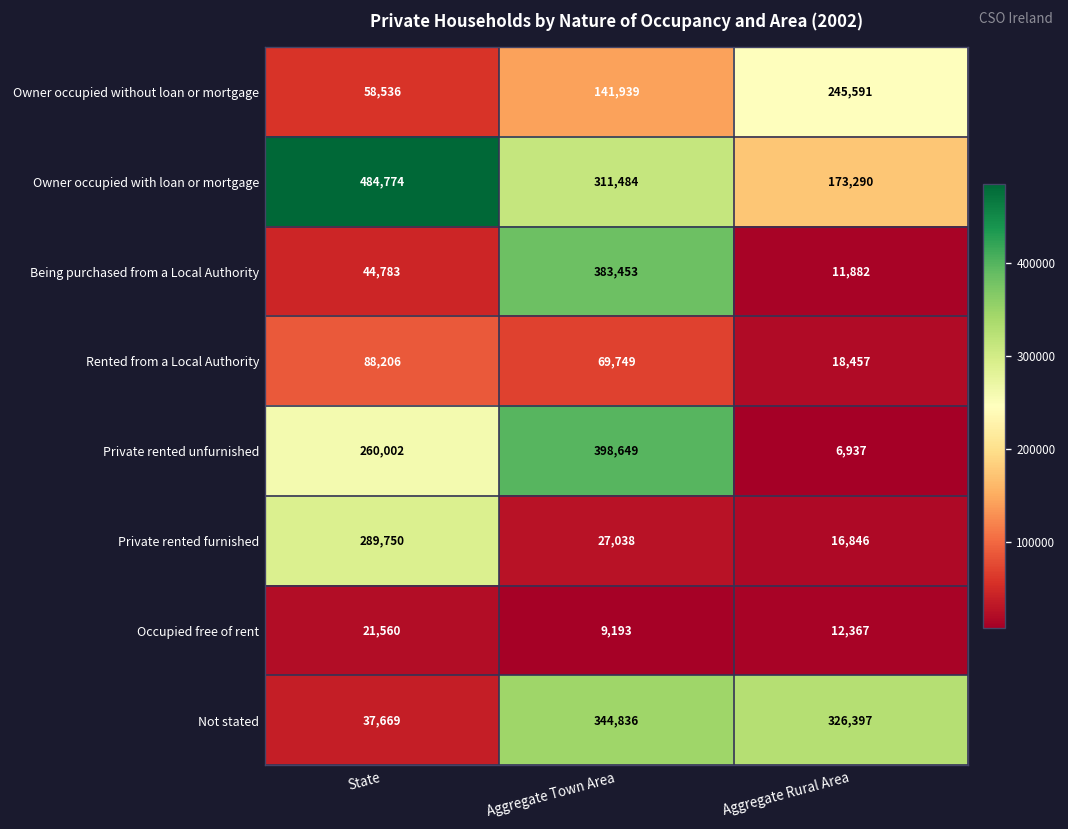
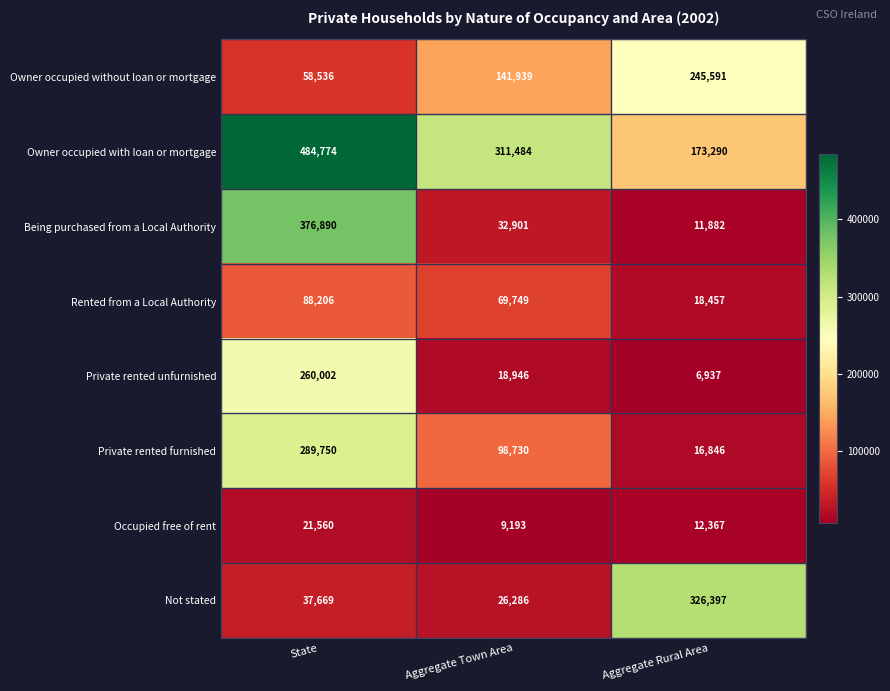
Being purchased from a Local Authority, State: 44,783 -> 376,890
Being purchased from a Local Authority, Aggregate Town Area: 383,453 -> 32,901
Private rented unfurnished, Aggregate Town Area: 398,649 -> 18,946
Private rented furnished, Aggregate Town Area: 27,038 -> 98,730
Not stated, Aggregate Town Area: 344,836 -> 26,286
